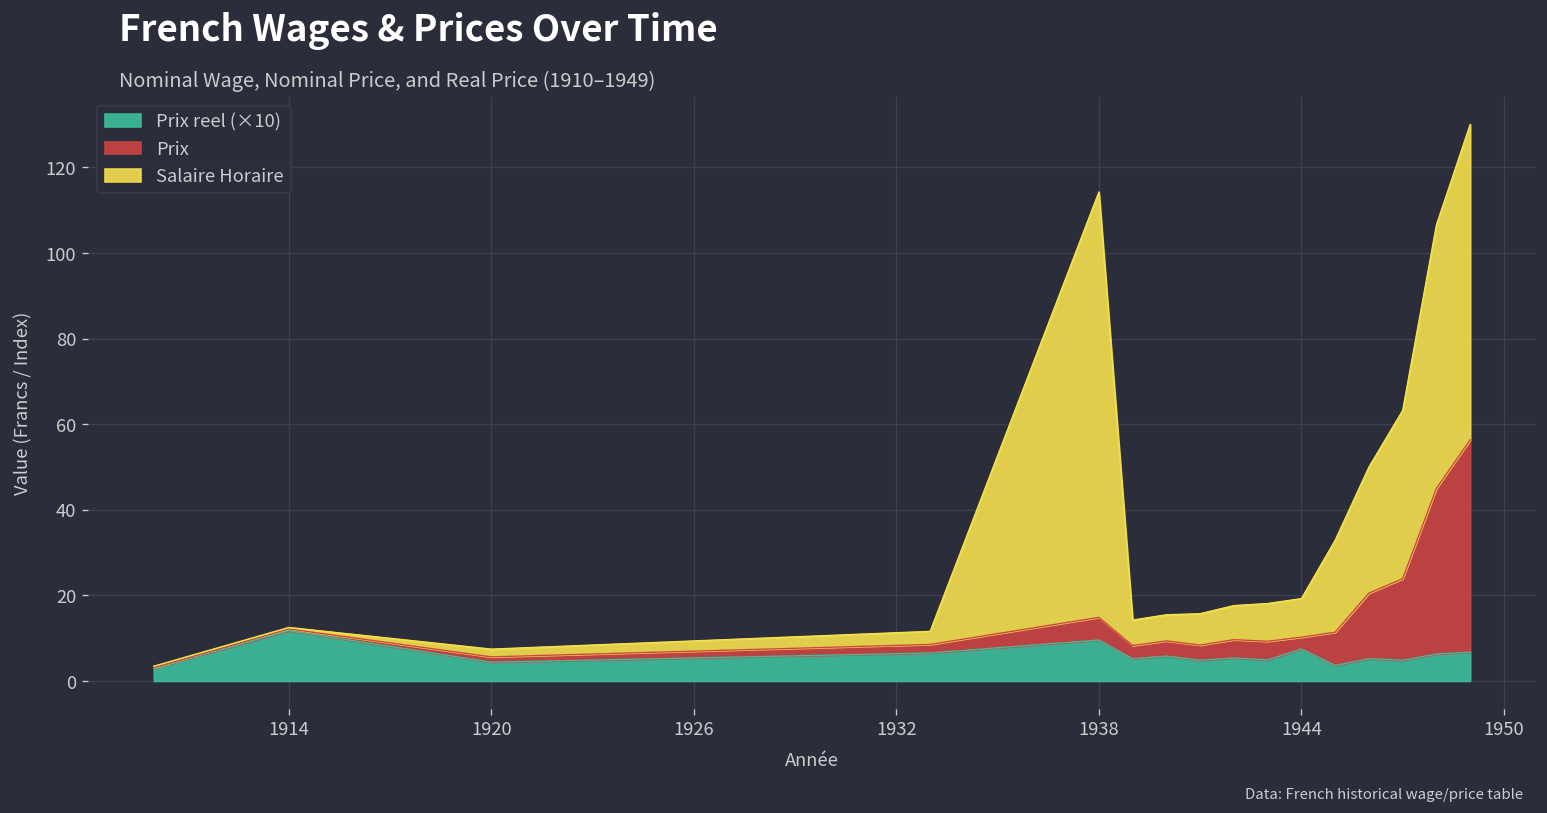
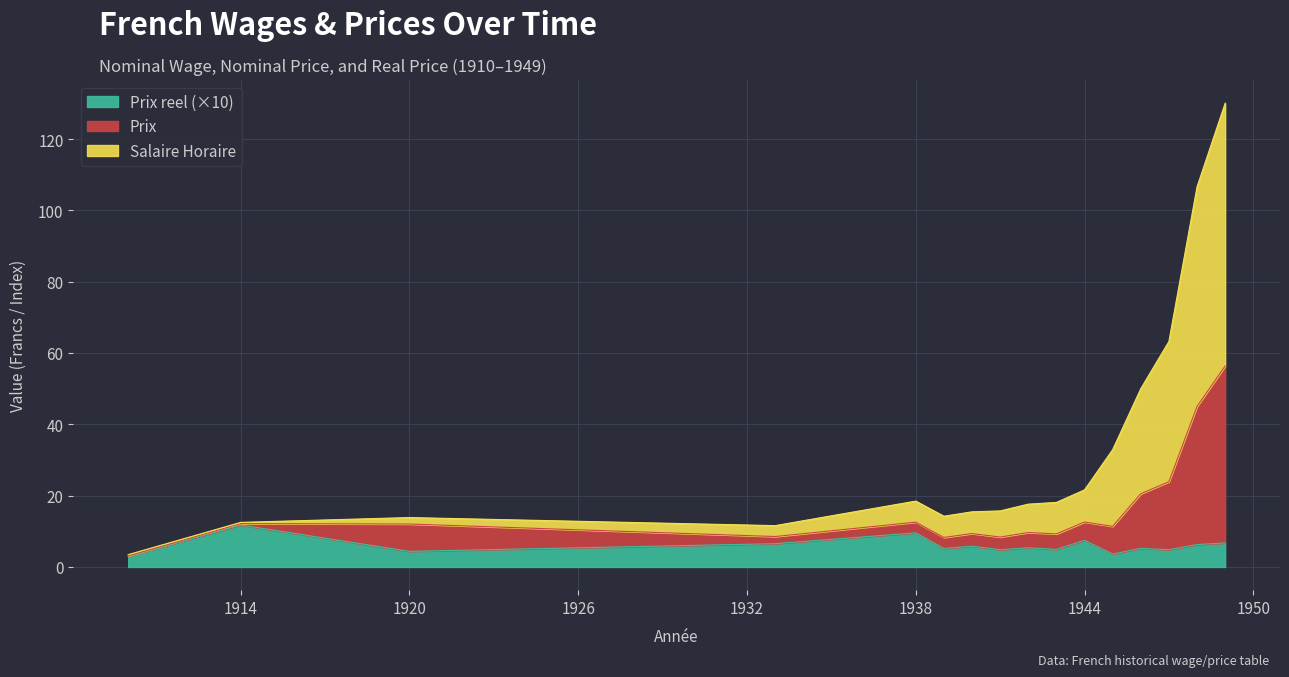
Prix, 1920: 1 -> 8
Prix, 1938: 5 -> 3
Salaire Horaire, 1938: 99 -> 6
Prix, 1944: 3 -> 5
